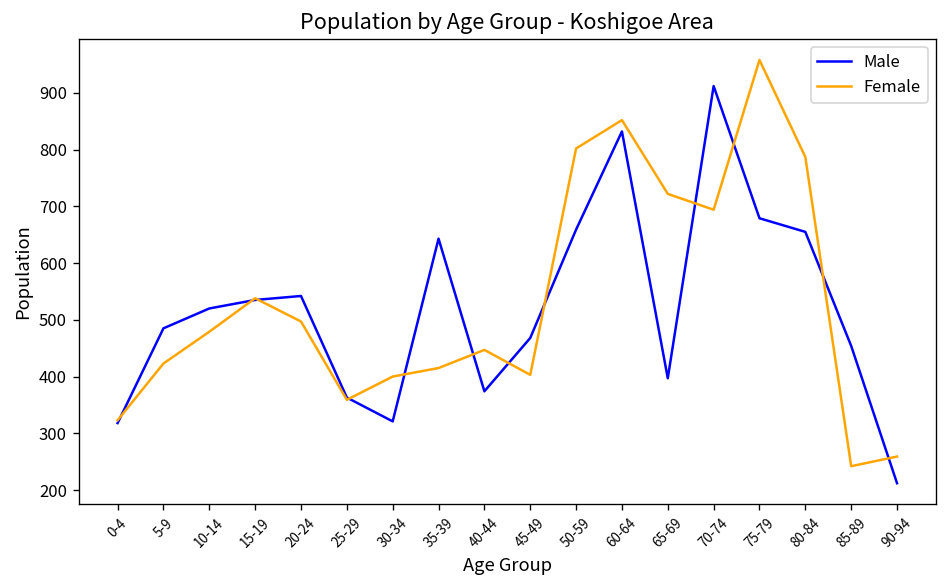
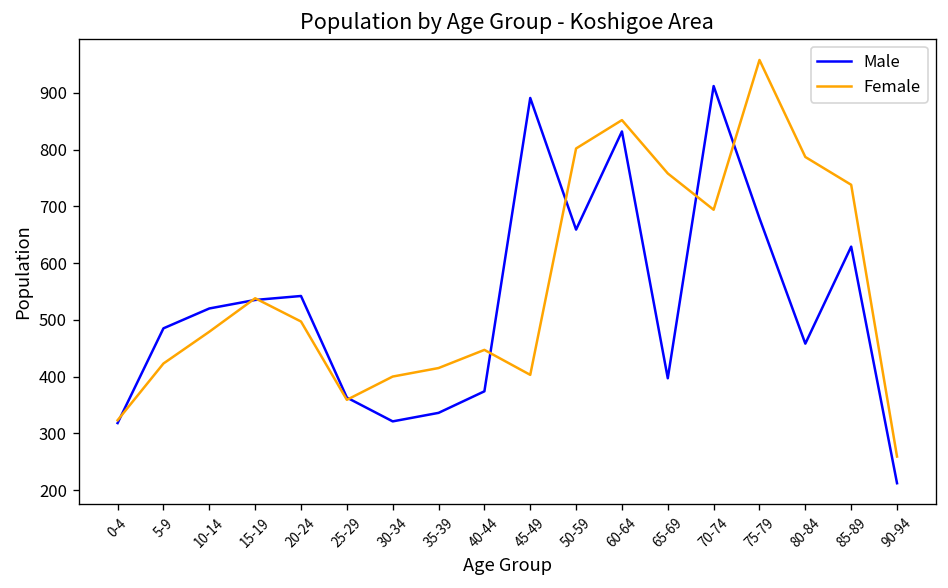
Male, 35-39: 640 -> 340
Male, 45-49: 470 -> 890
Female, 65-69: 720 -> 760
Male, 80-84: 660 -> 460
Male, 85-89: 450 -> 630
Female, 85-89: 240 -> 740
